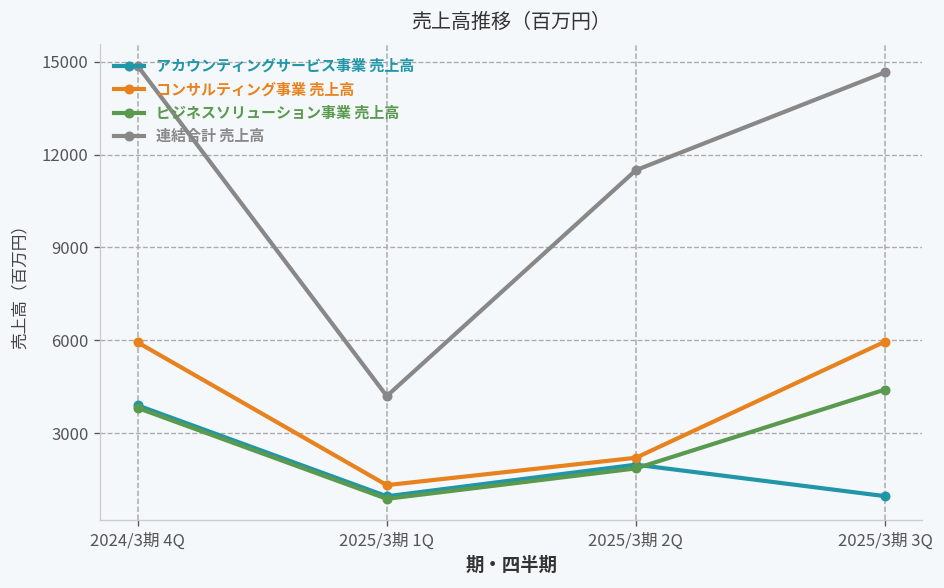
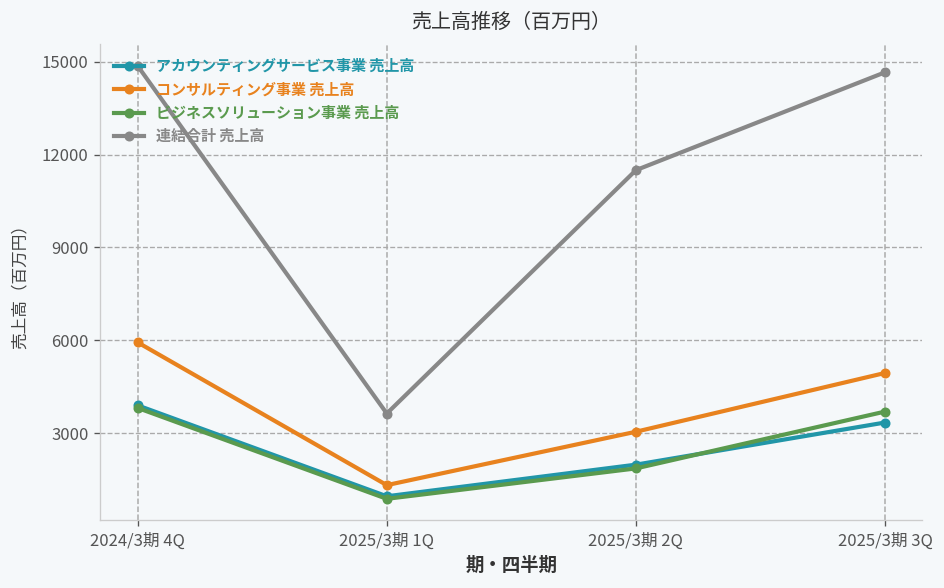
連結合計 売上高, 2025/3期 1Q: 4200 -> 3600
コンサルティング事業 売上高, 2025/3期 2Q: 2200 -> 3000
アカウンティングサービス事業 売上高, 2025/3期 3Q: 1000 -> 3300
コンサルティング事業 売上高, 2025/3期 3Q: 6000 -> 4900
ビジネスソリューション事業 売上高, 2025/3期 3Q: 4400 -> 3700
